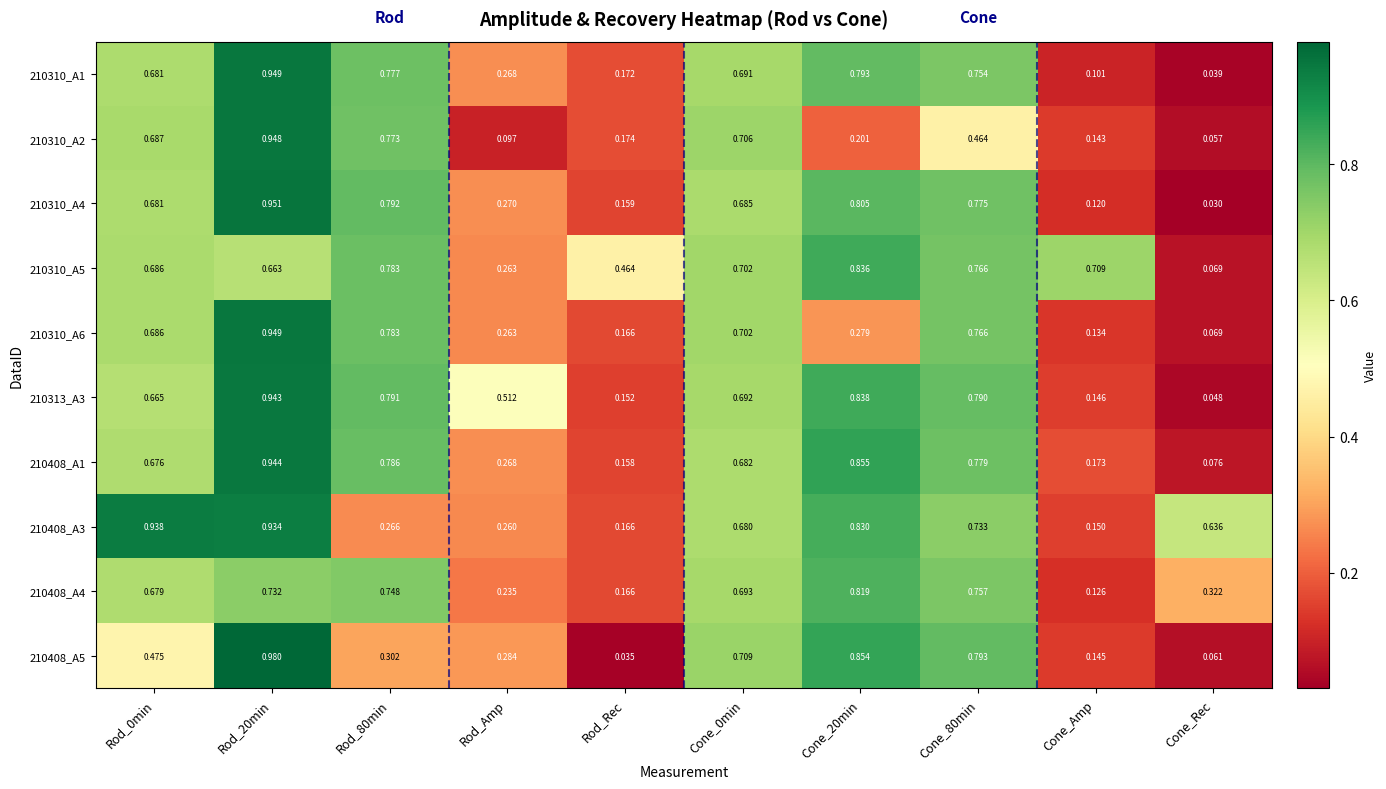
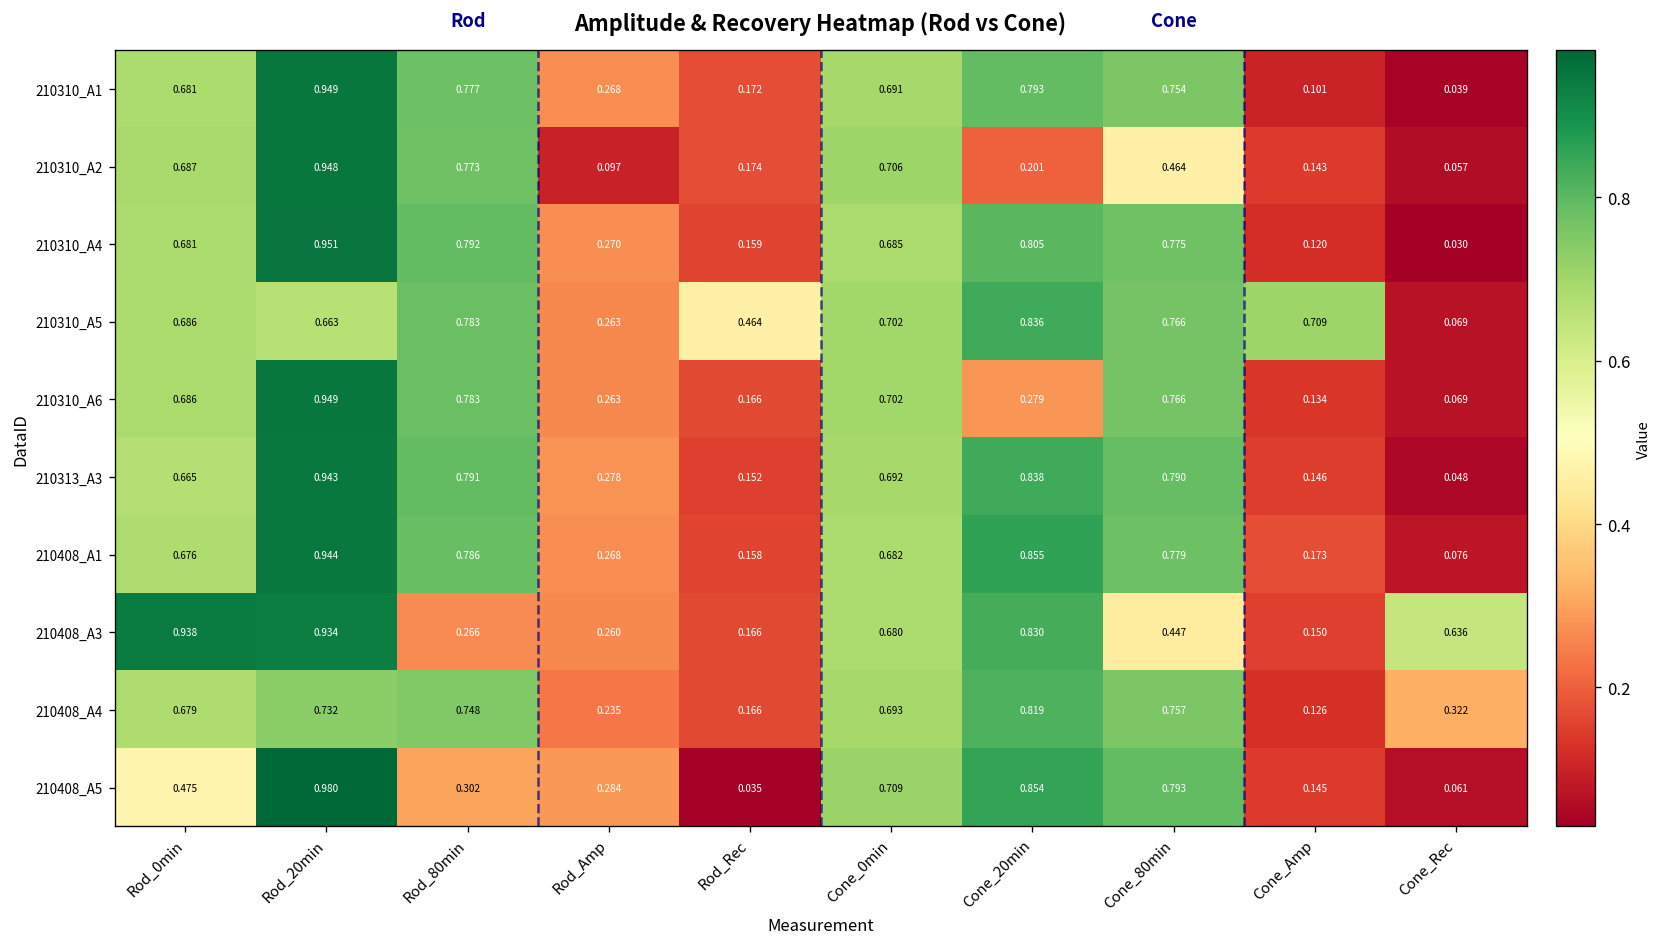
210313_A3, Rod_Amp: 0.512 -> 0.278
210408_A3, Cone_80min: 0.733 -> 0.447
